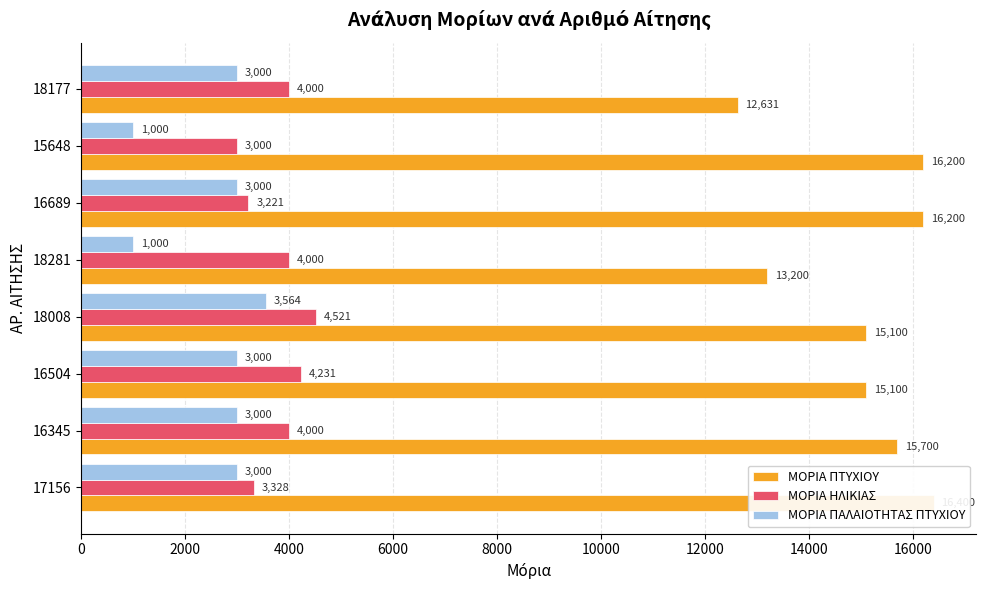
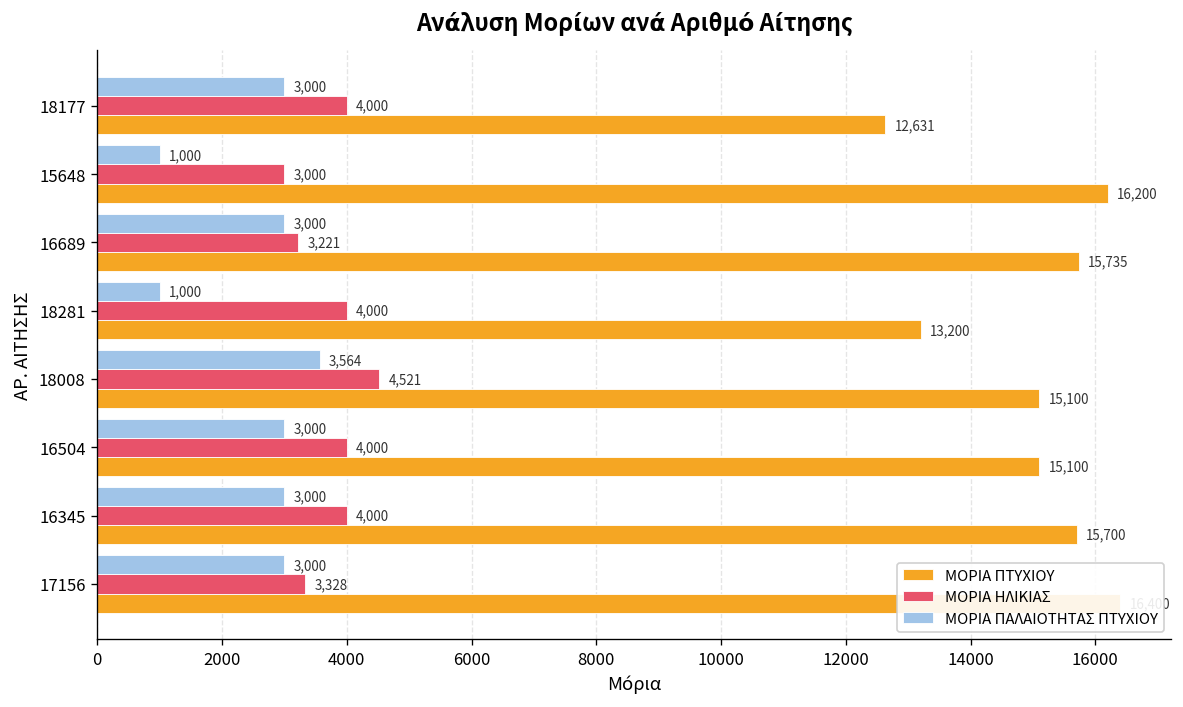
ΜΟΡΙΑ ΠΤΥΧΙΟΥ, 16689: 16,200 -> 15,735
ΜΟΡΙΑ ΗΛΙΚΙΑΣ, 16504: 4,231 -> 4,000
